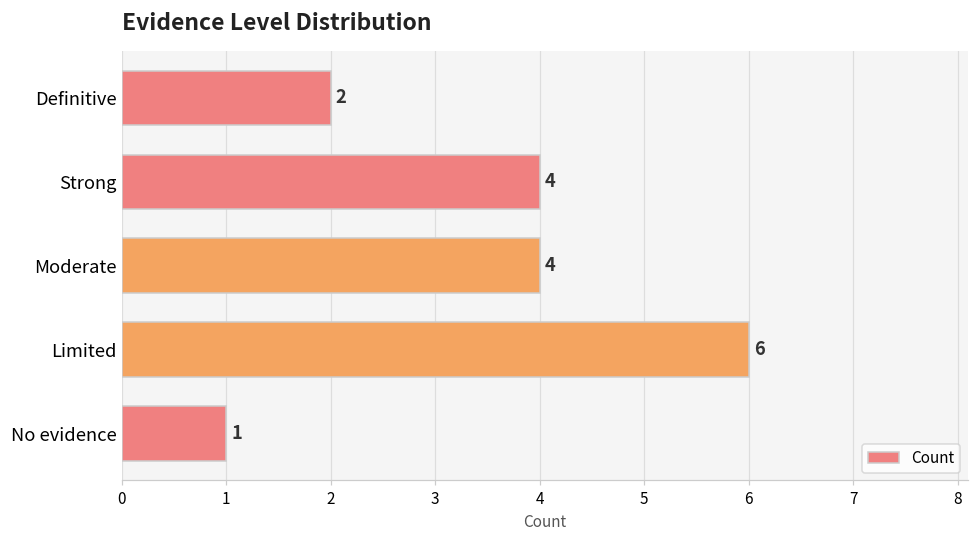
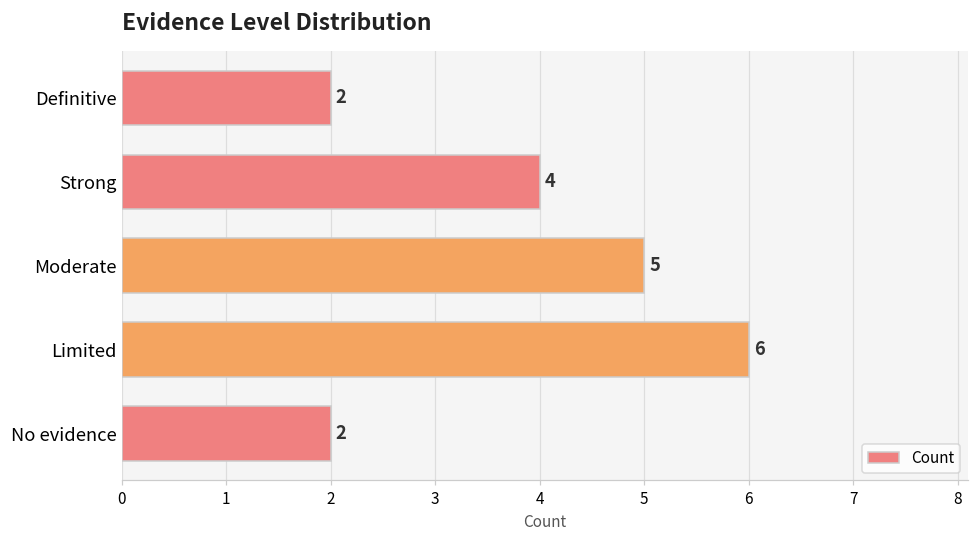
Moderate: 4 -> 5
No evidence: 1 -> 2
